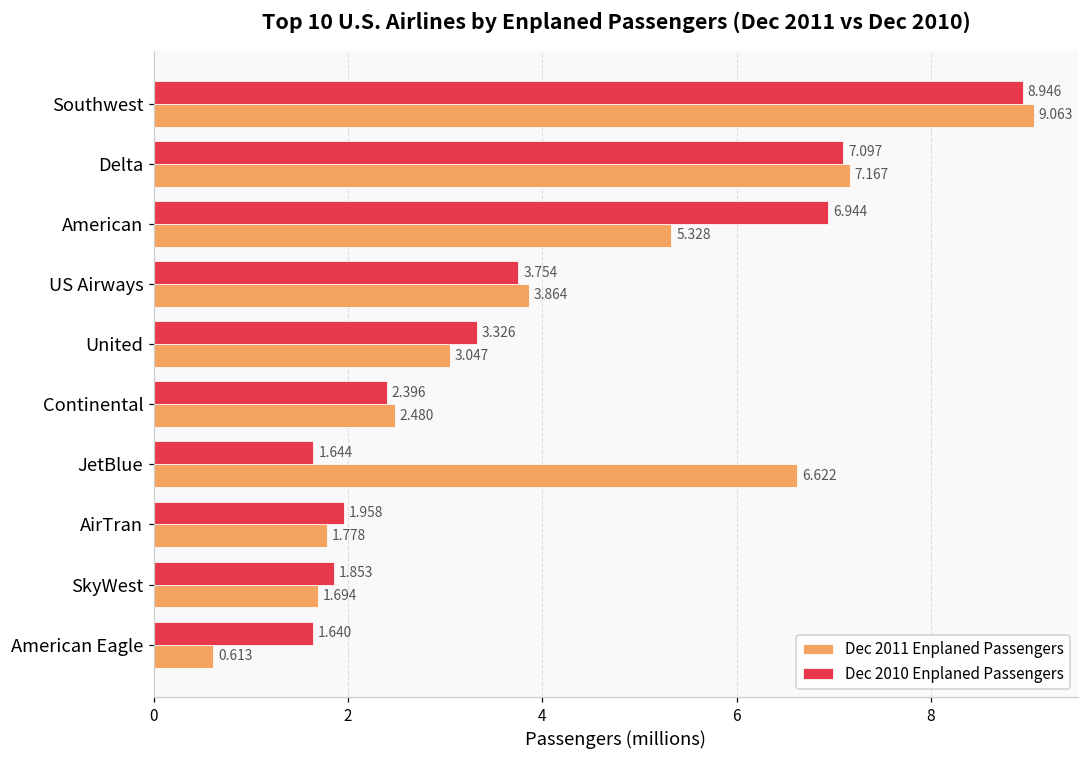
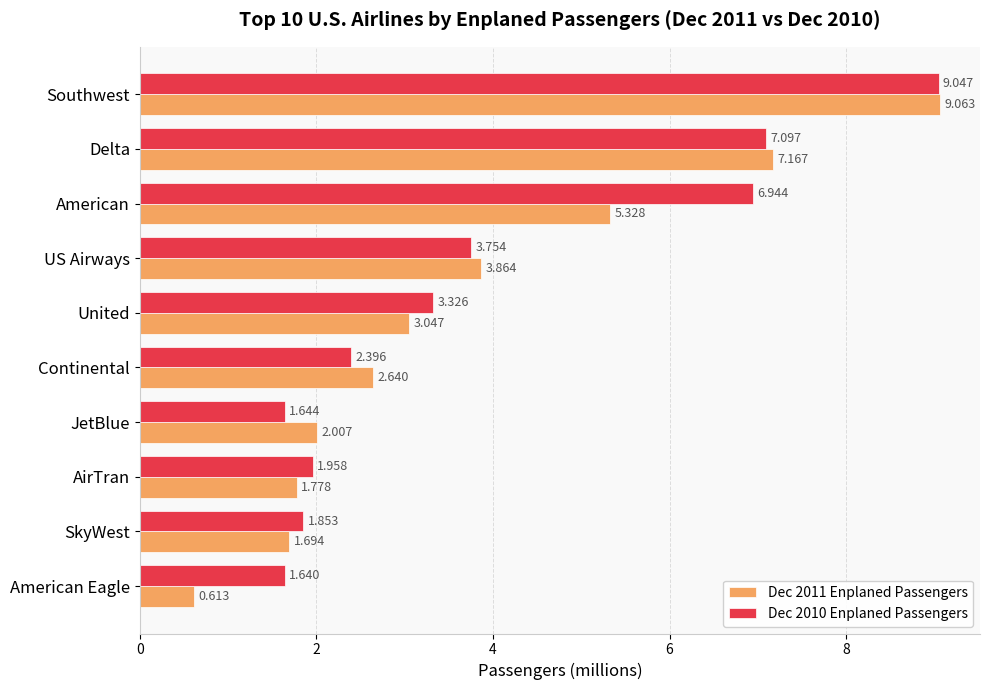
Dec 2010 Enplaned Passengers, Southwest: 8.946 -> 9.047
Dec 2011 Enplaned Passengers, Continental: 2.480 -> 2.640
Dec 2011 Enplaned Passengers, JetBlue: 6.622 -> 2.007
